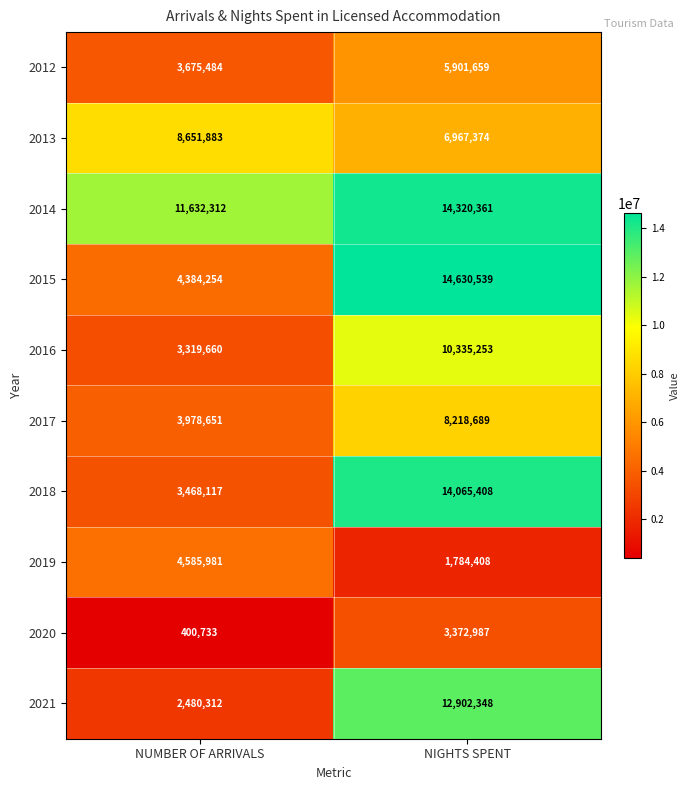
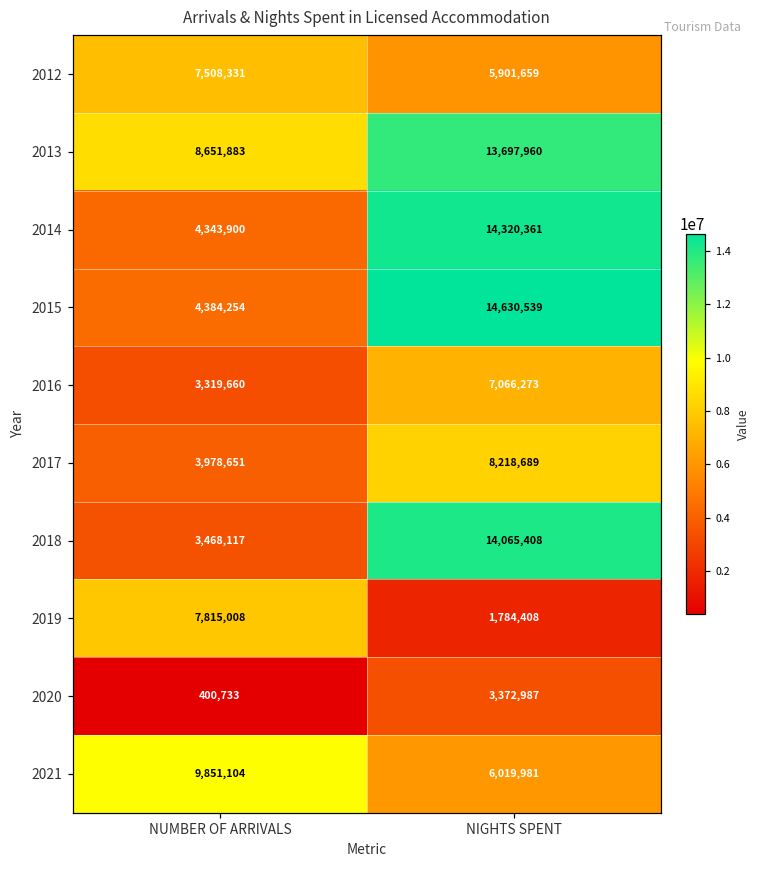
2012, NUMBER OF ARRIVALS: 3,675,484 -> 7,508,331
2013, NIGHTS SPENT: 6,967,374 -> 13,697,960
2014, NUMBER OF ARRIVALS: 11,632,312 -> 4,343,900
2016, NIGHTS SPENT: 10,335,253 -> 7,066,273
2019, NUMBER OF ARRIVALS: 4,585,981 -> 7,815,008
2021, NUMBER OF ARRIVALS: 2,480,312 -> 9,851,104
2021, NIGHTS SPENT: 12,902,348 -> 6,019,981
